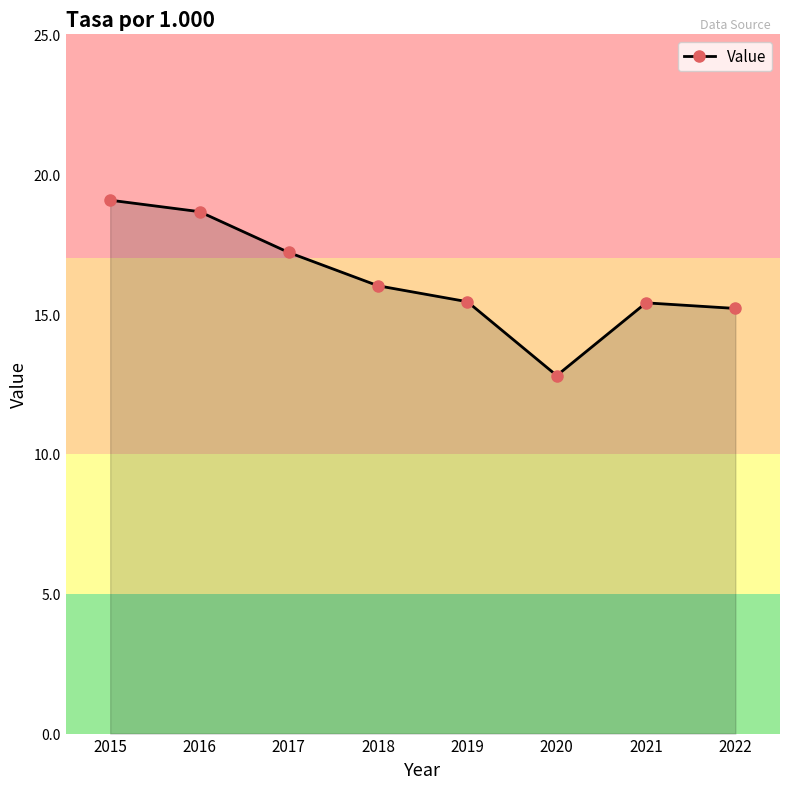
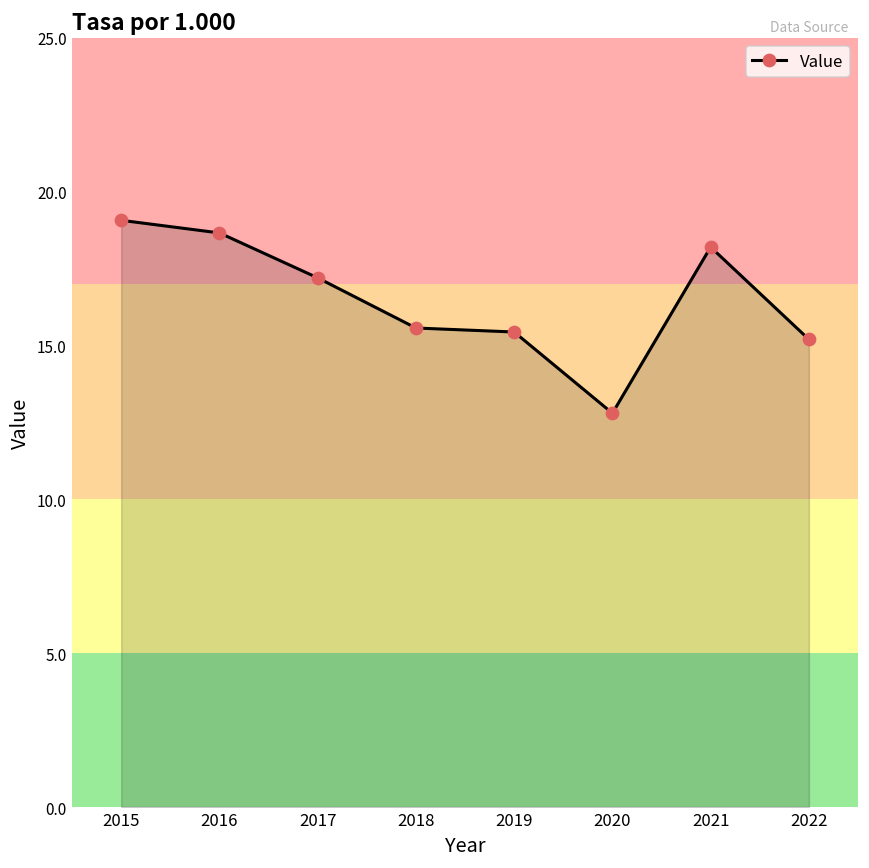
2018: 16.0 -> 15.6
2021: 15.4 -> 18.2
